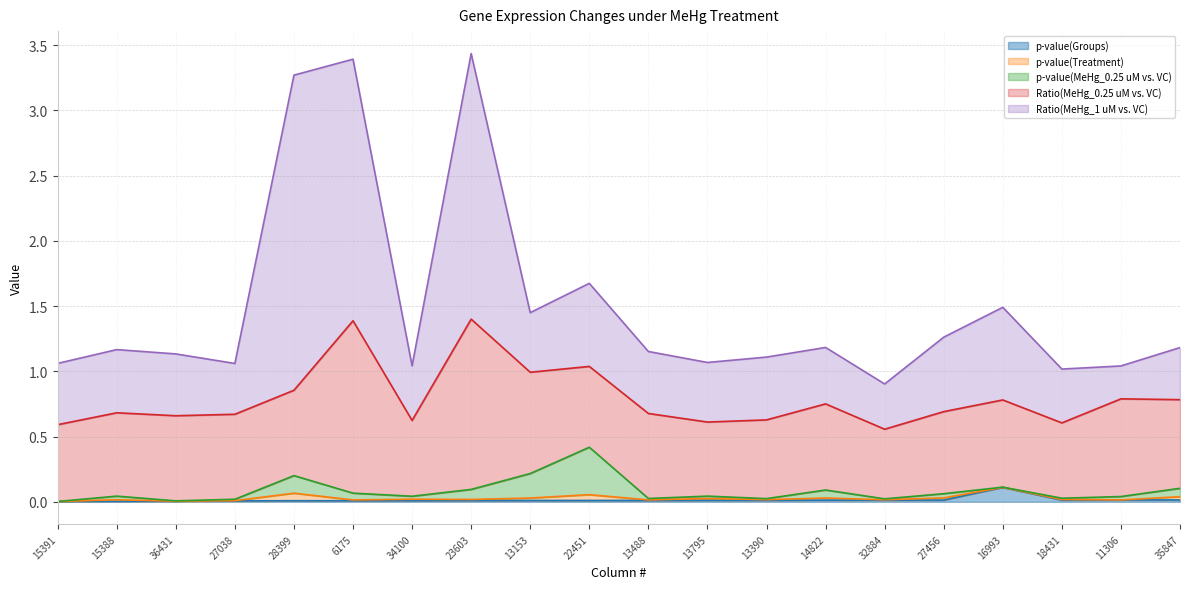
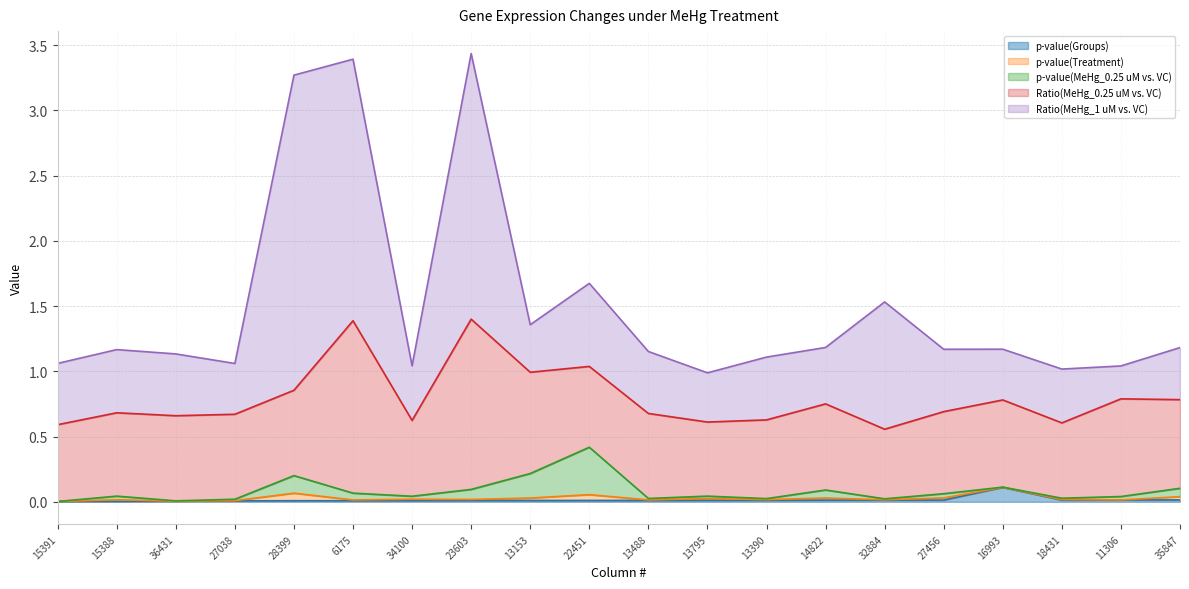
Ratio(MeHg_1 uM vs. VC), 13153: 0.46 -> 0.36
Ratio(MeHg_1 uM vs. VC), 13795: 0.46 -> 0.38
Ratio(MeHg_1 uM vs. VC), 32884: 0.35 -> 0.98
Ratio(MeHg_1 uM vs. VC), 27456: 0.57 -> 0.48
Ratio(MeHg_1 uM vs. VC), 16993: 0.71 -> 0.39
